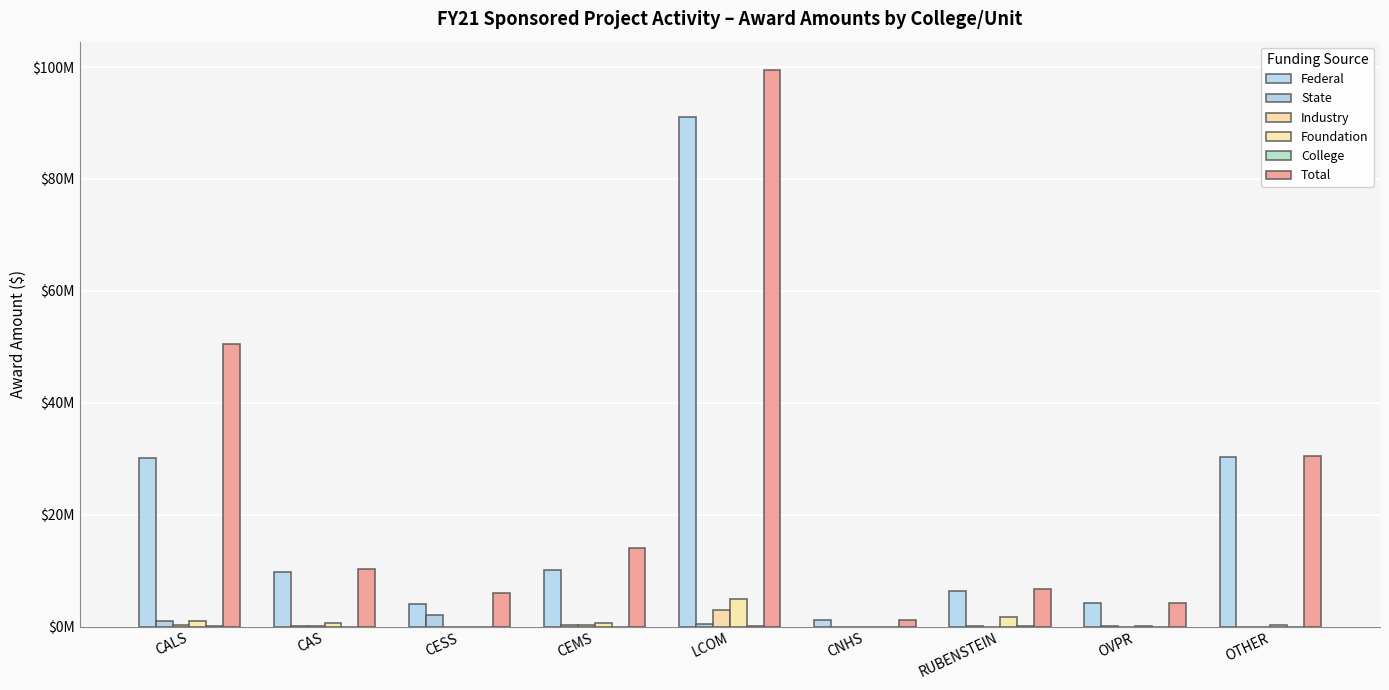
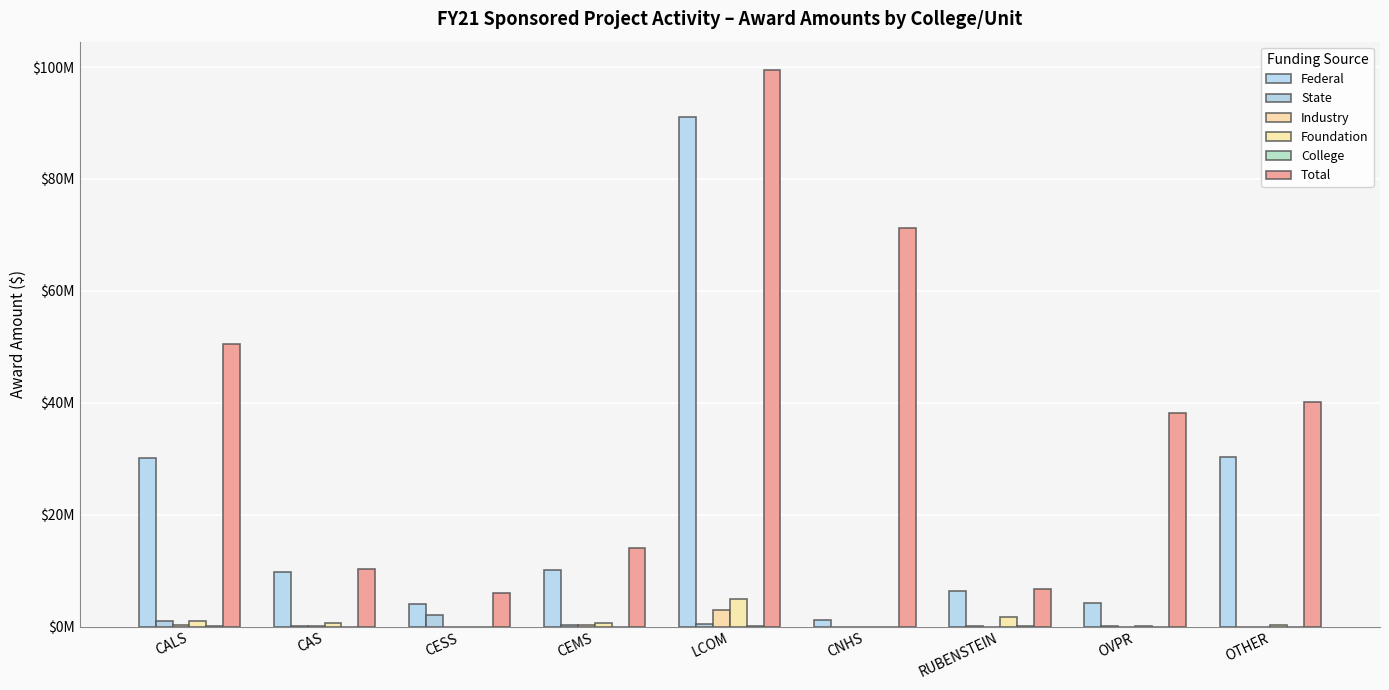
Total, CNHS: $1000000 -> $71000000
Total, OVPR: $4000000 -> $38000000
Total, OTHER: $31000000 -> $40000000
